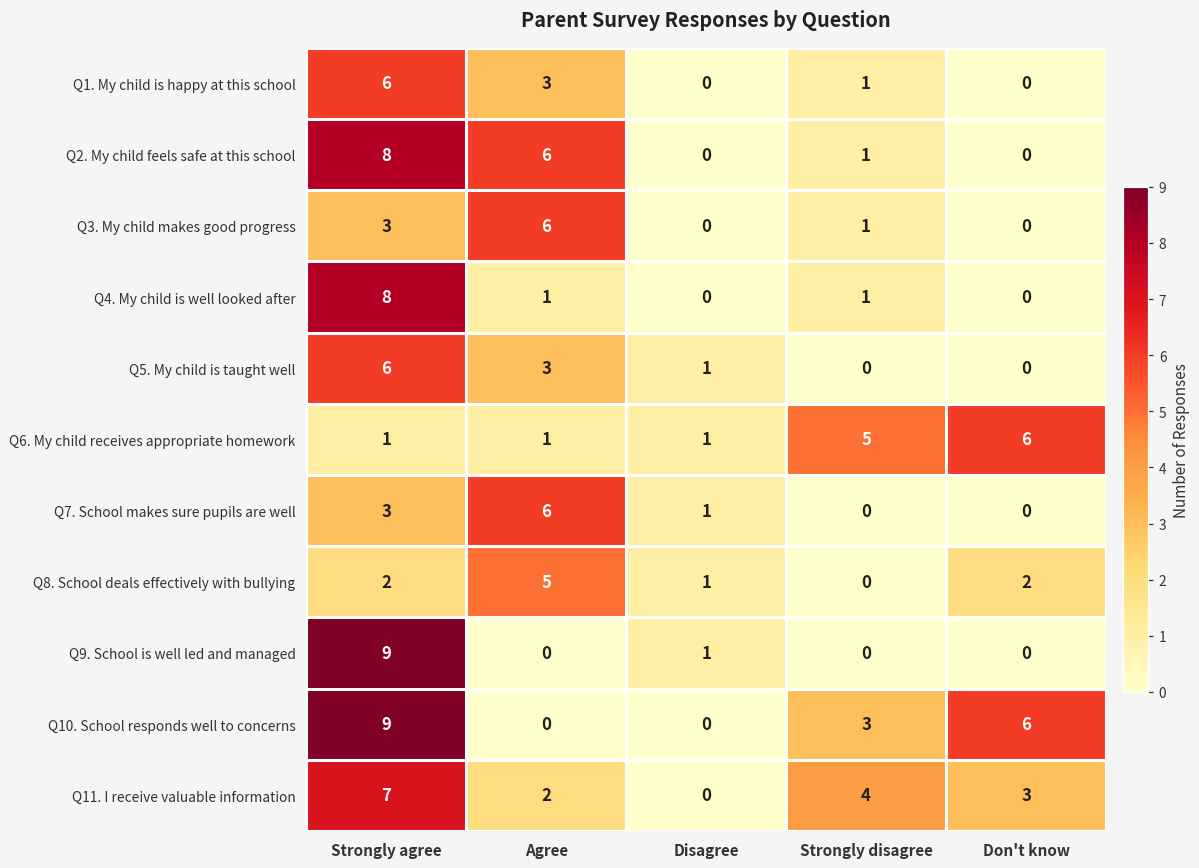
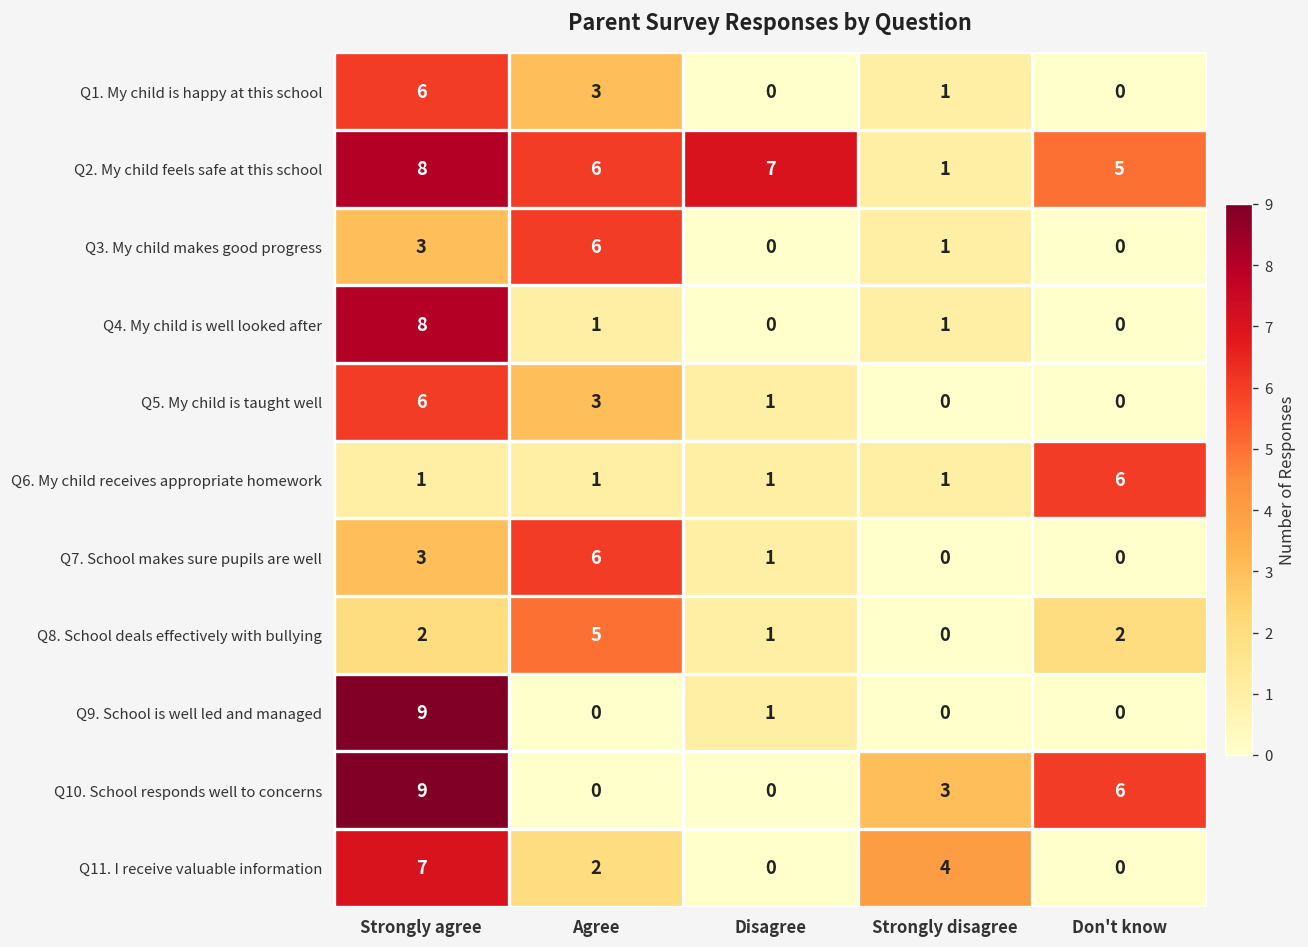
Q2. My child feels safe at this school, Disagree: 0 -> 7
Q2. My child feels safe at this school, Don't know: 0 -> 5
Q6. My child receives appropriate homework, Strongly disagree: 5 -> 1
Q11. I receive valuable information, Don't know: 3 -> 0
